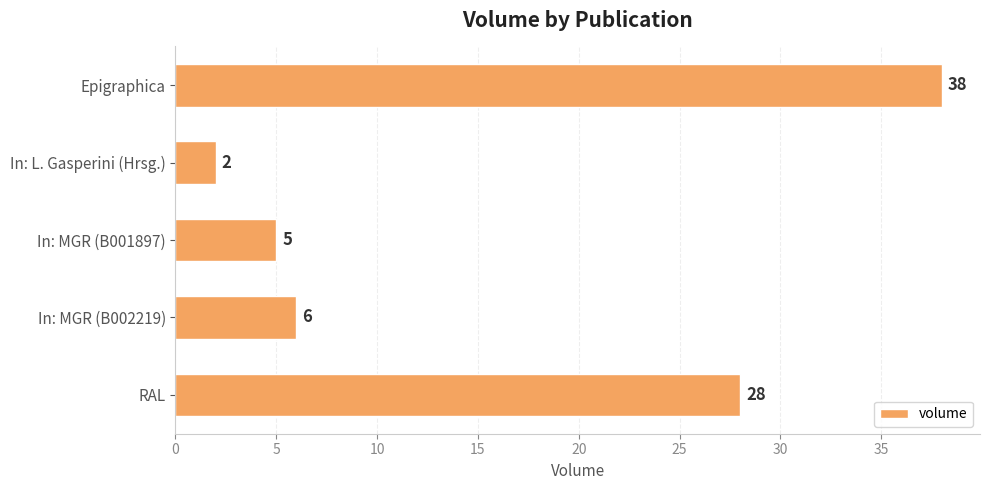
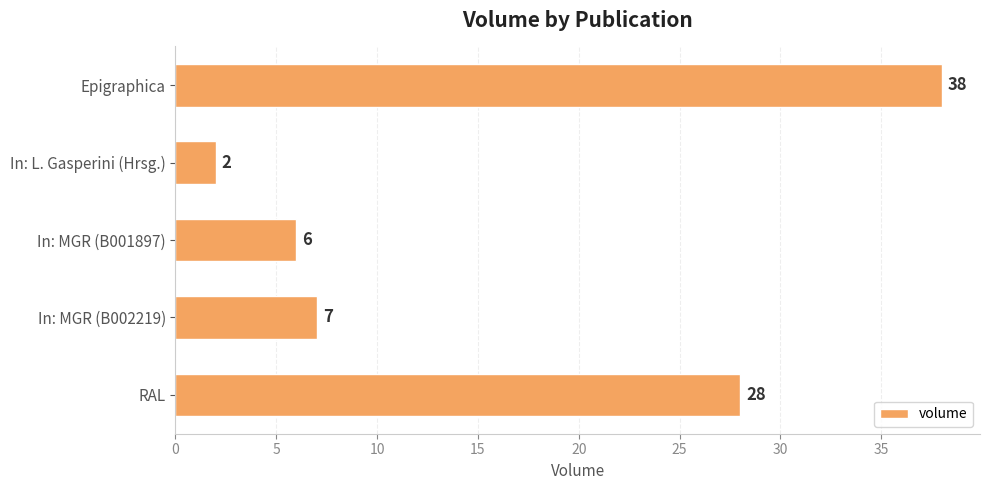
In: MGR (B001897): 5 -> 6
In: MGR (B002219): 6 -> 7
